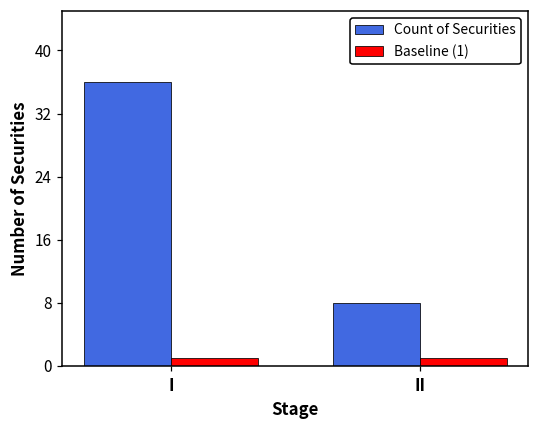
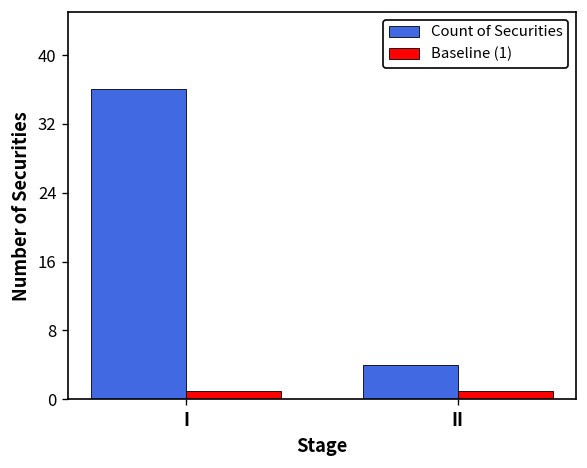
Count of Securities, II: 8 -> 4
